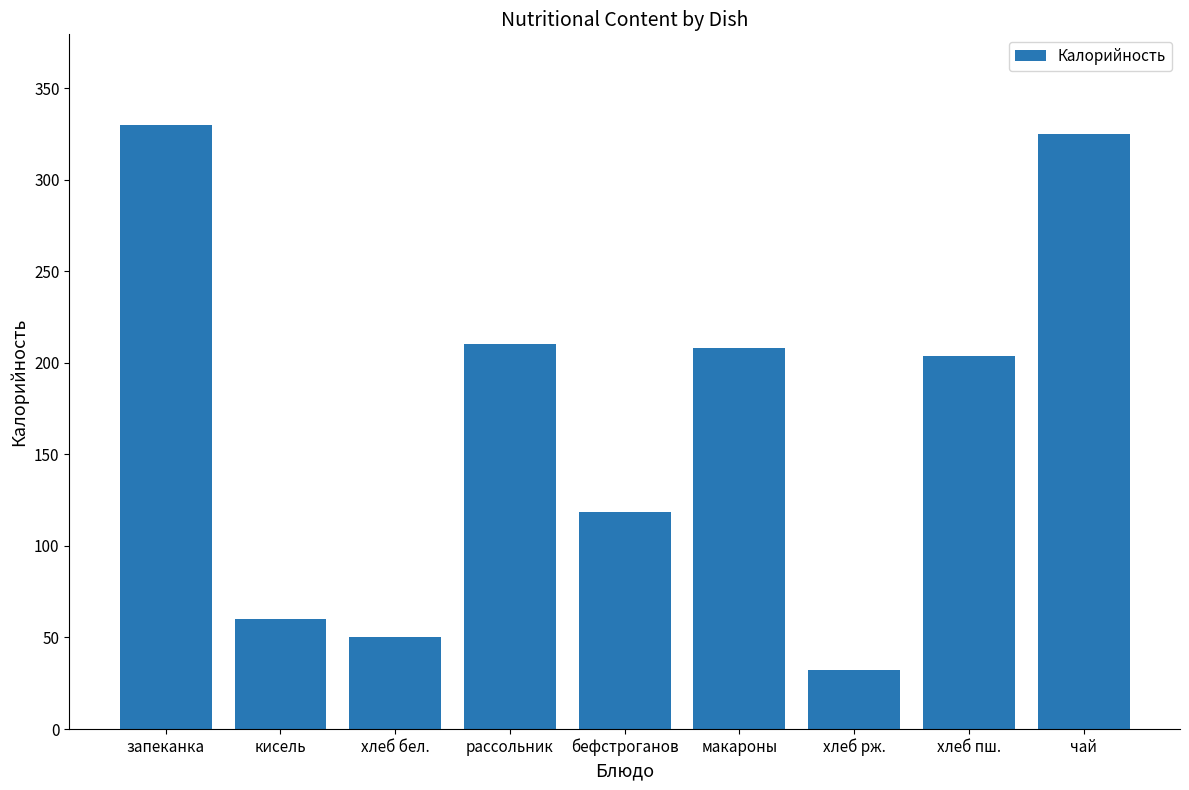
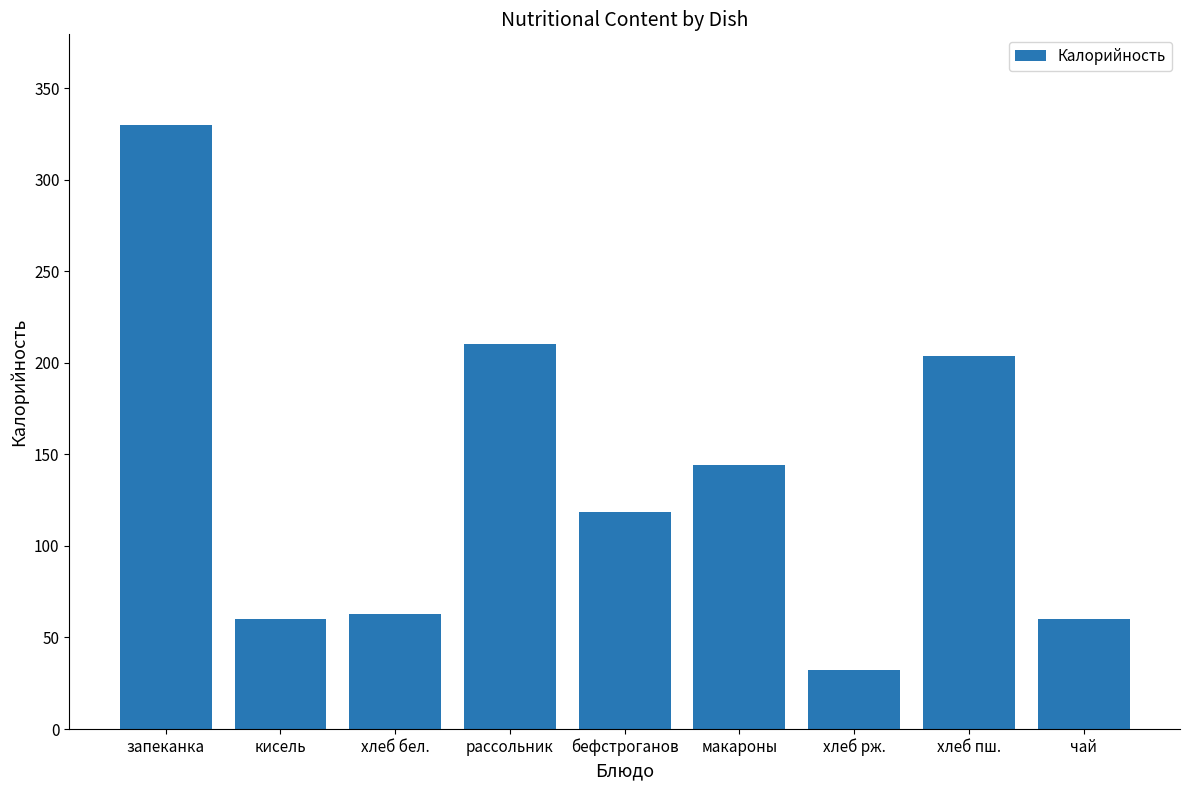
хлеб бел.: 50 -> 63
макароны: 208 -> 144
чай: 325 -> 60
